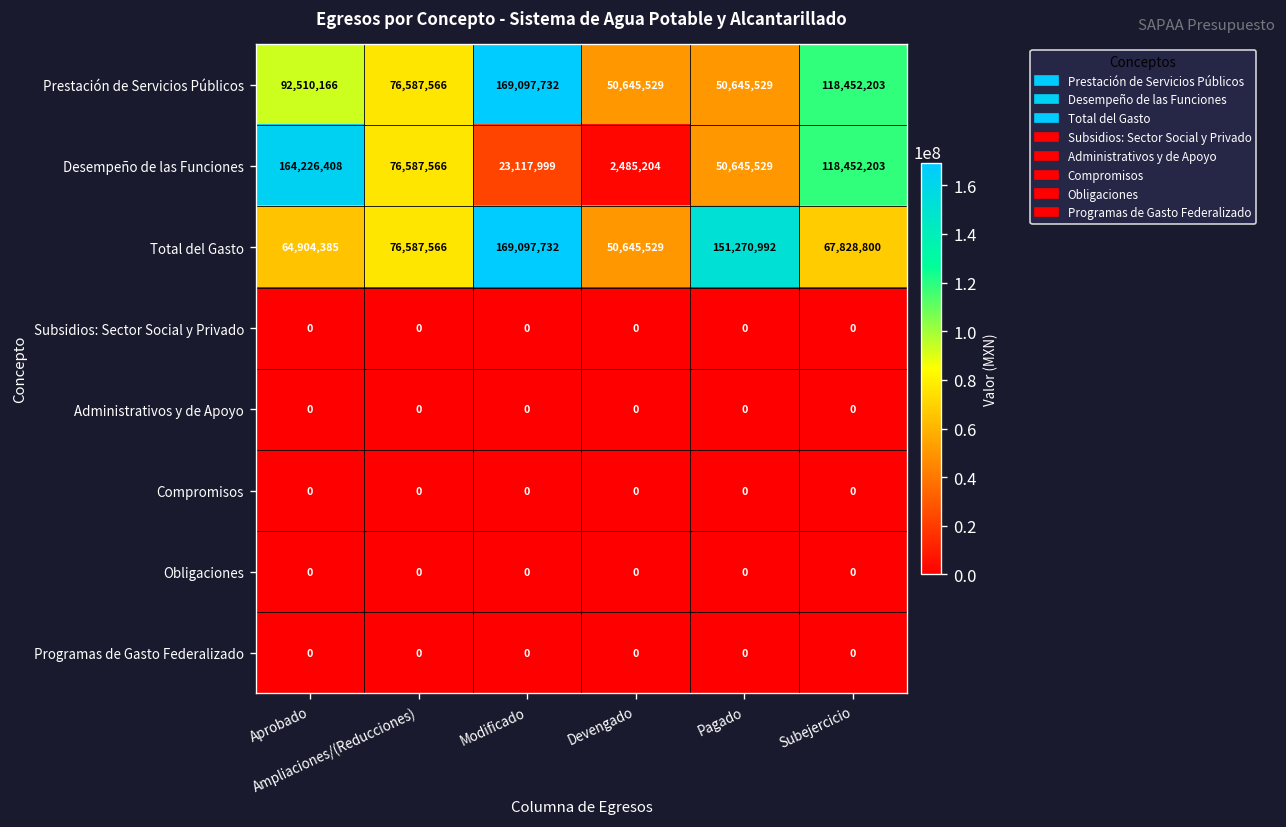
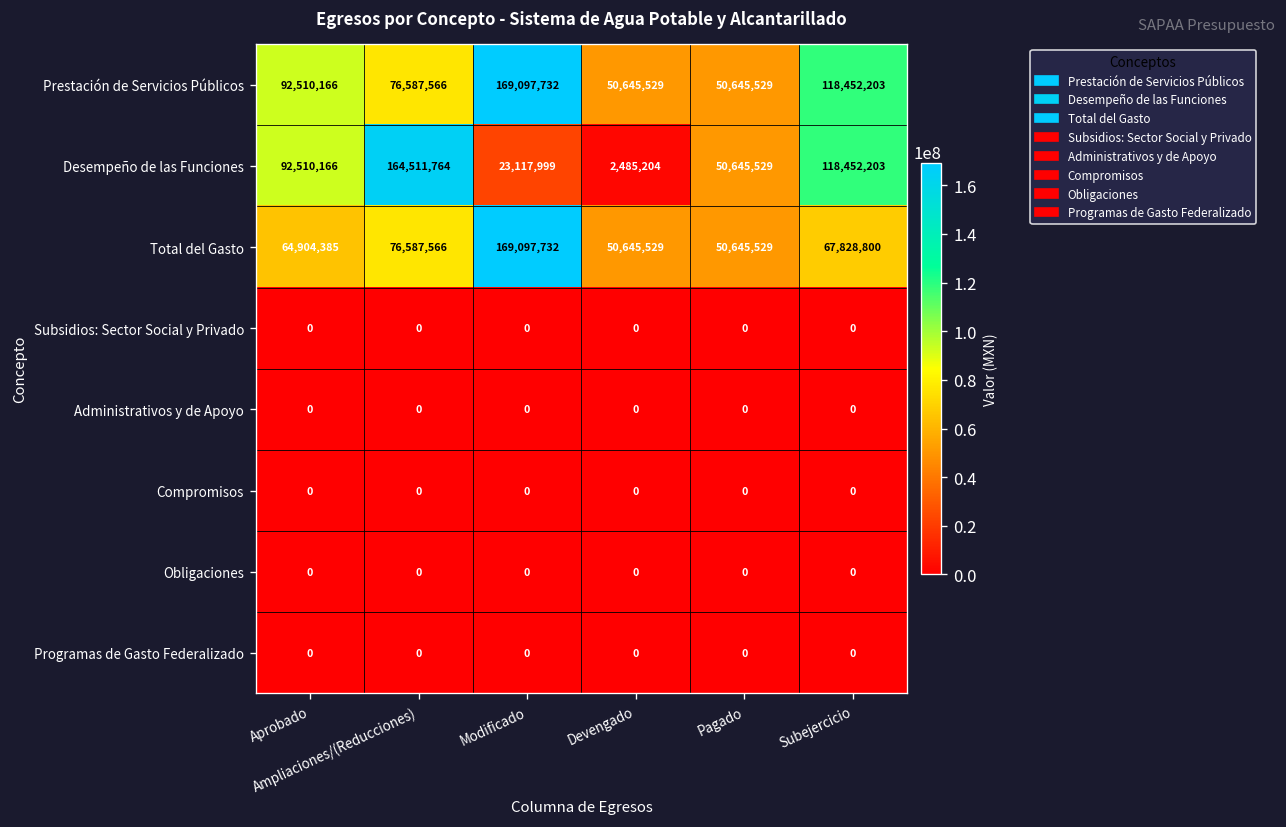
Desempeño de las Funciones, Aprobado: 164,226,408 -> 92,510,166
Desempeño de las Funciones, Ampliaciones/(Reducciones): 76,587,566 -> 164,511,764
Total del Gasto, Pagado: 151,270,992 -> 50,645,529
